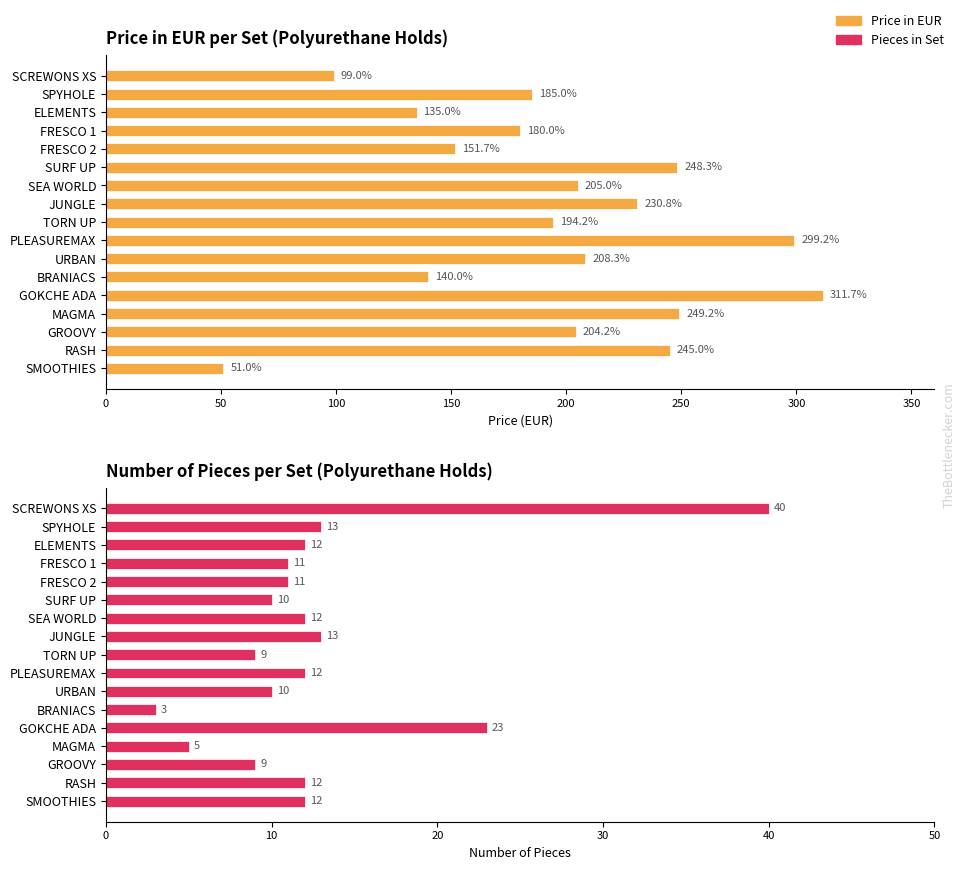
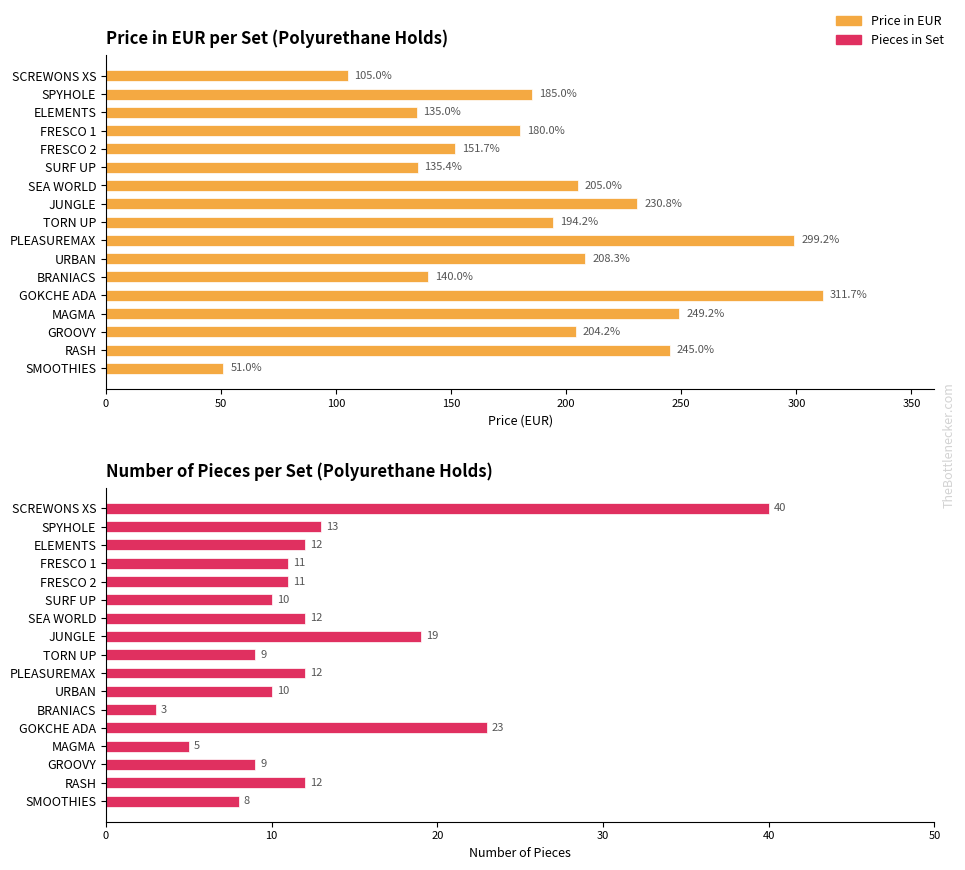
Price in EUR per Set (Polyurethane Holds), SCREWONS XS: 99.0% -> 105.0%
Price in EUR per Set (Polyurethane Holds), SURF UP: 248.3% -> 135.4%
Number of Pieces per Set (Polyurethane Holds), JUNGLE: 13 -> 19
Number of Pieces per Set (Polyurethane Holds), SMOOTHIES: 12 -> 8
